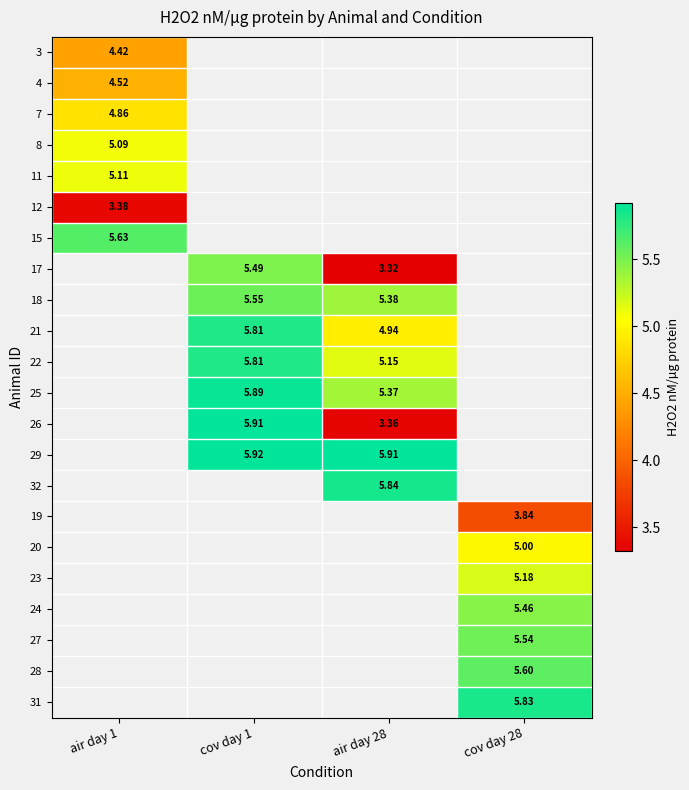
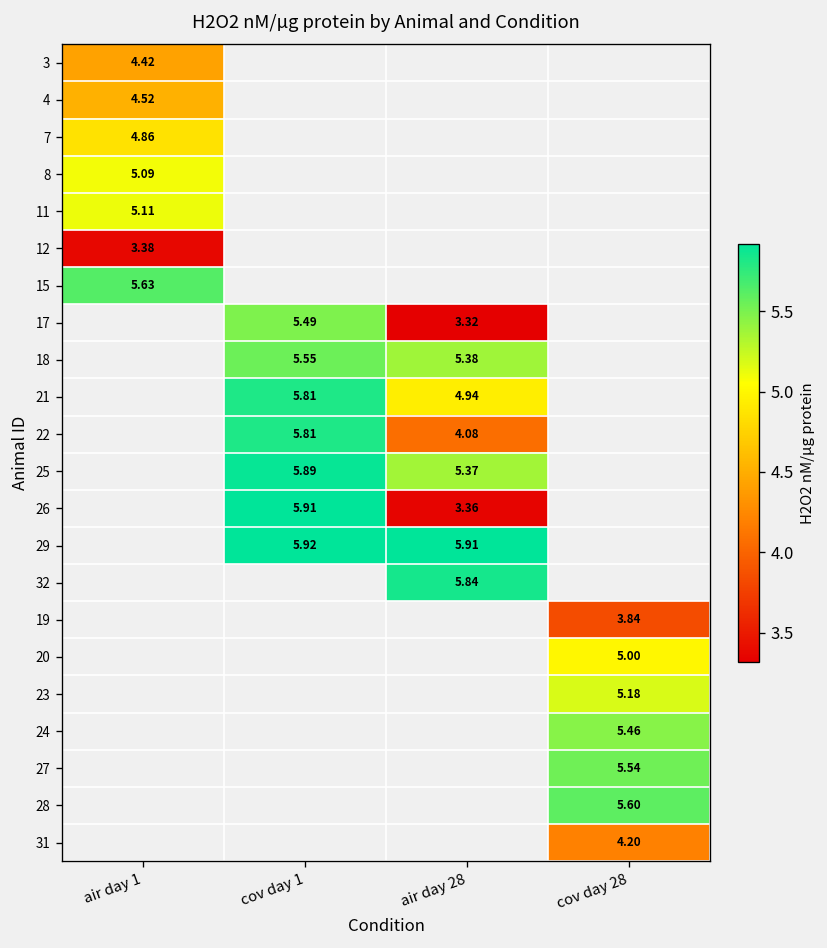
22, air day 28: 5.15 -> 4.08
31, cov day 28: 5.83 -> 4.20
